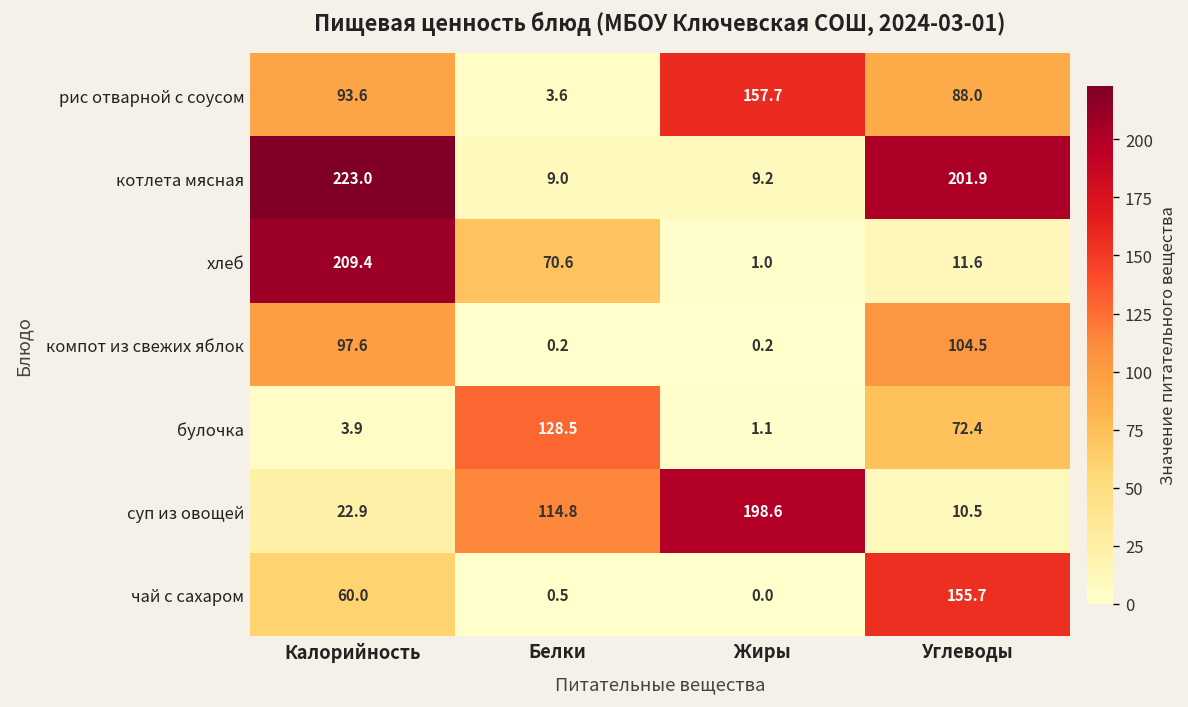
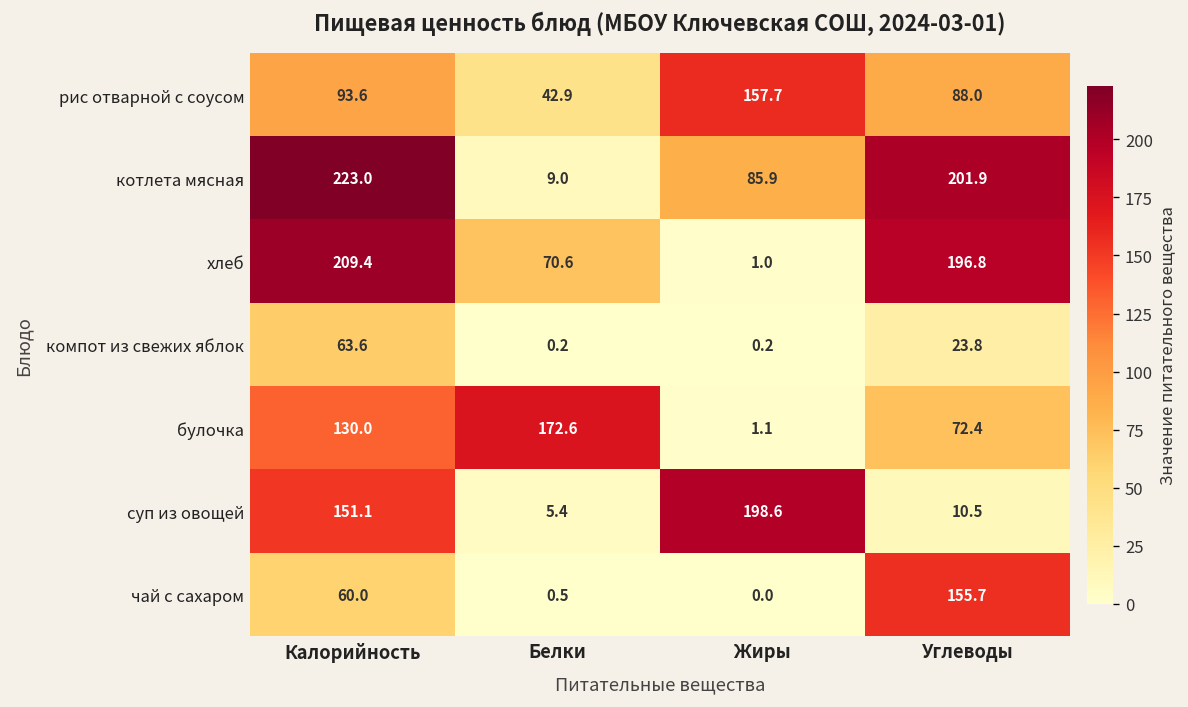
рис отварной с соусом, Белки: 3.6 -> 42.9
котлета мясная, Жиры: 9.2 -> 85.9
хлеб, Углеводы: 11.6 -> 196.8
компот из свежих яблок, Калорийность: 97.6 -> 63.6
компот из свежих яблок, Углеводы: 104.5 -> 23.8
булочка, Калорийность: 3.9 -> 130.0
булочка, Белки: 128.5 -> 172.6
суп из овощей, Калорийность: 22.9 -> 151.1
суп из овощей, Белки: 114.8 -> 5.4
